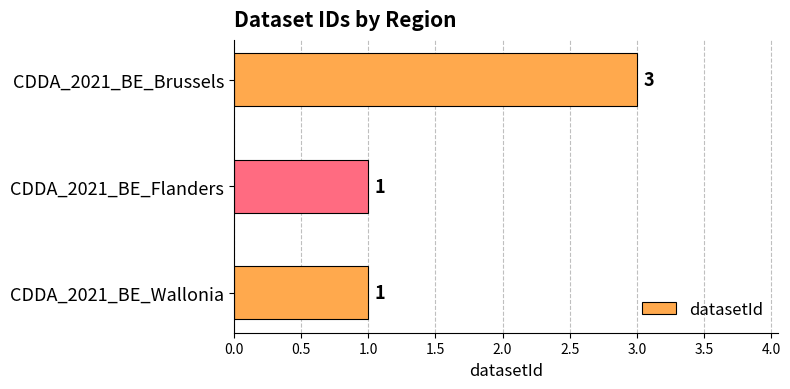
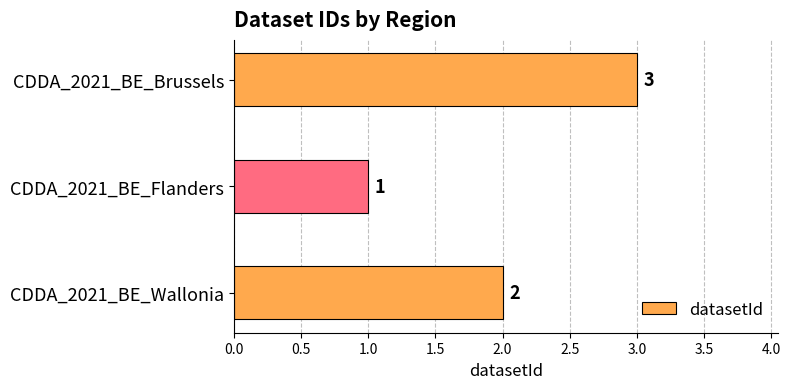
CDDA_2021_BE_Wallonia: 1 -> 2
